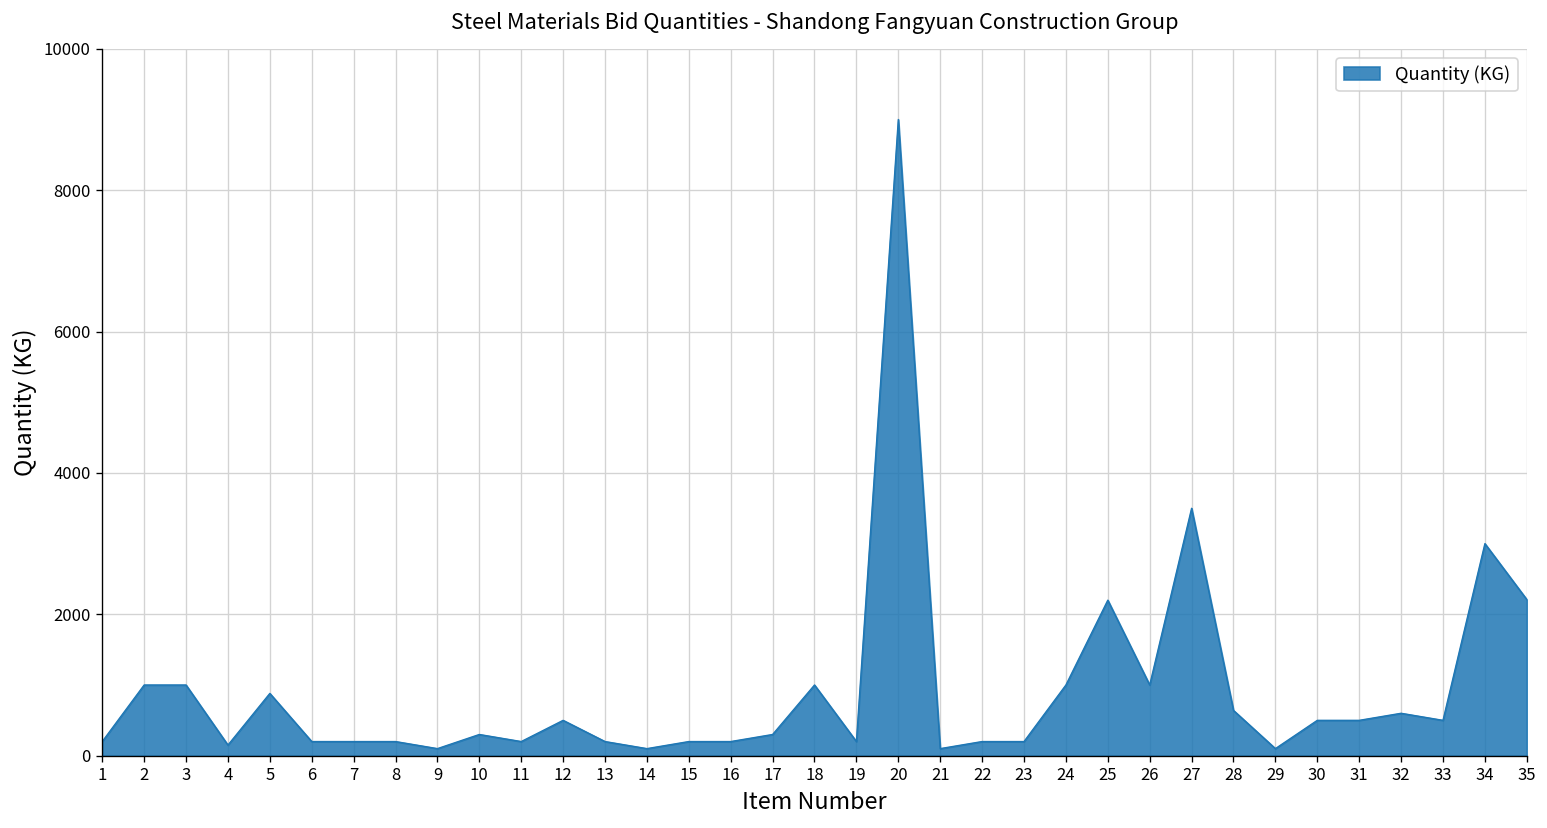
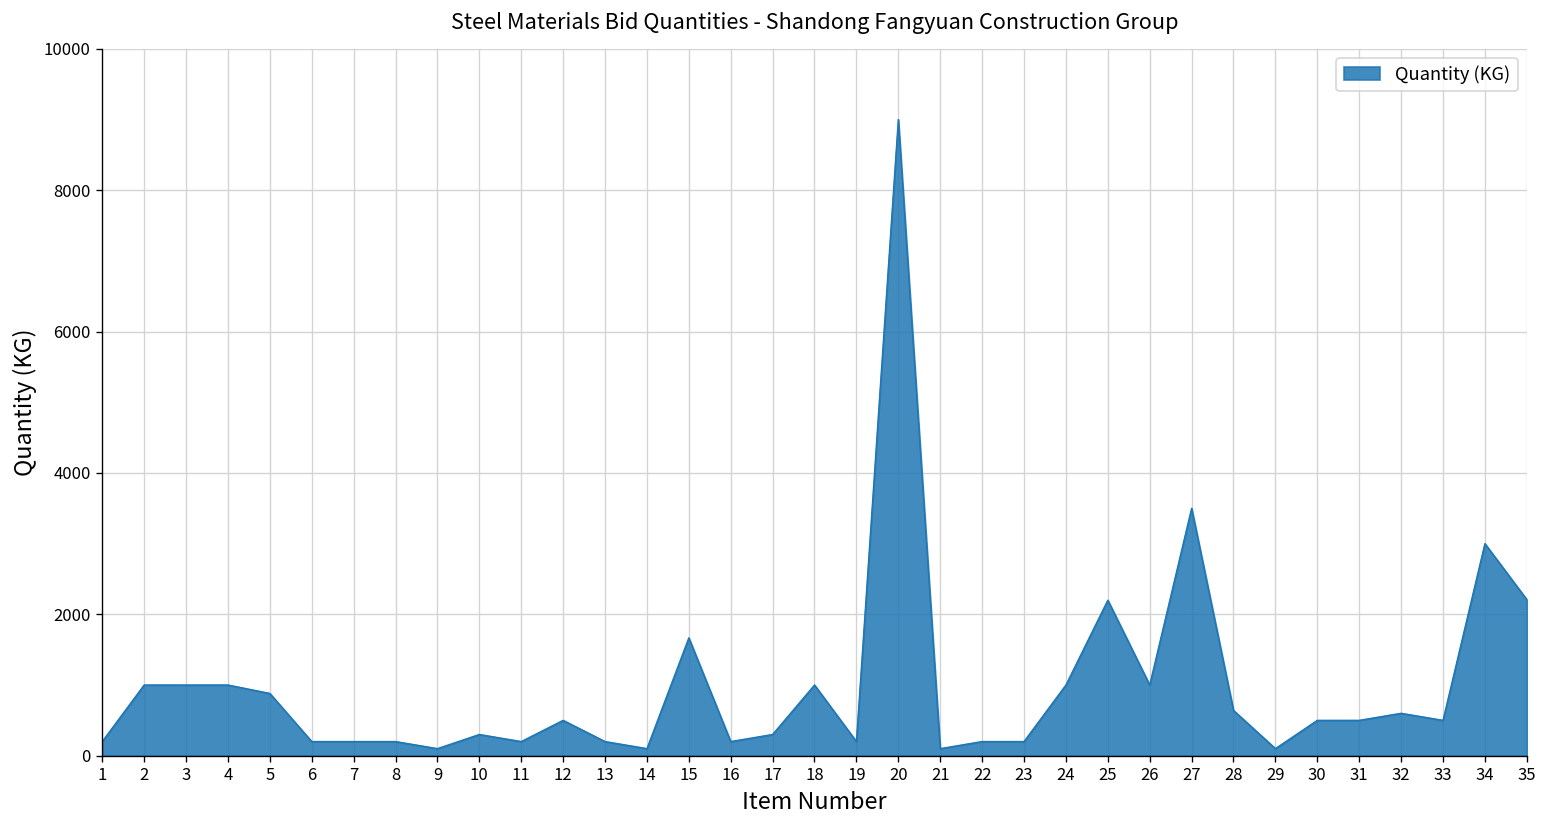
4: 200 -> 1000
15: 200 -> 1700
